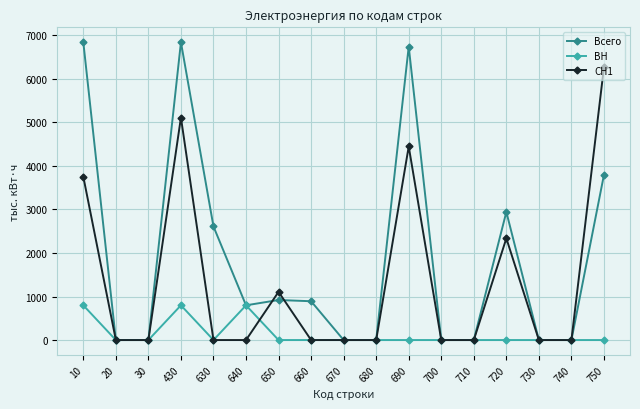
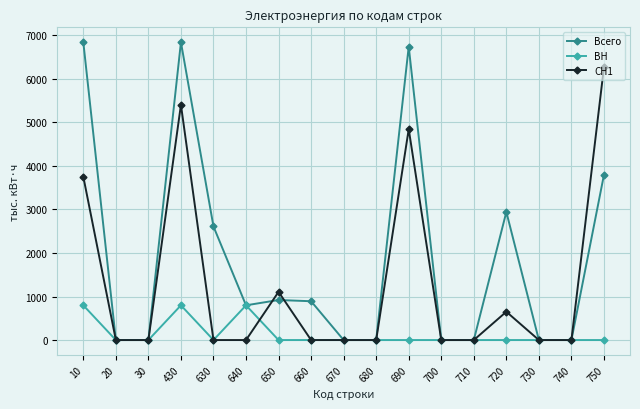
СН1, 430: 5100 -> 5400
СН1, 690: 4400 -> 4800
СН1, 720: 2300 -> 700
